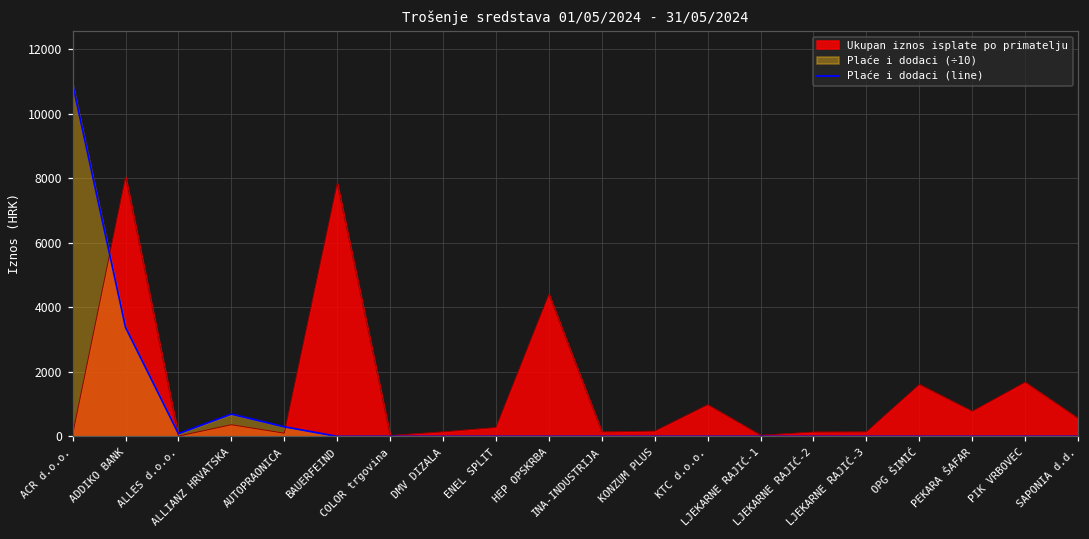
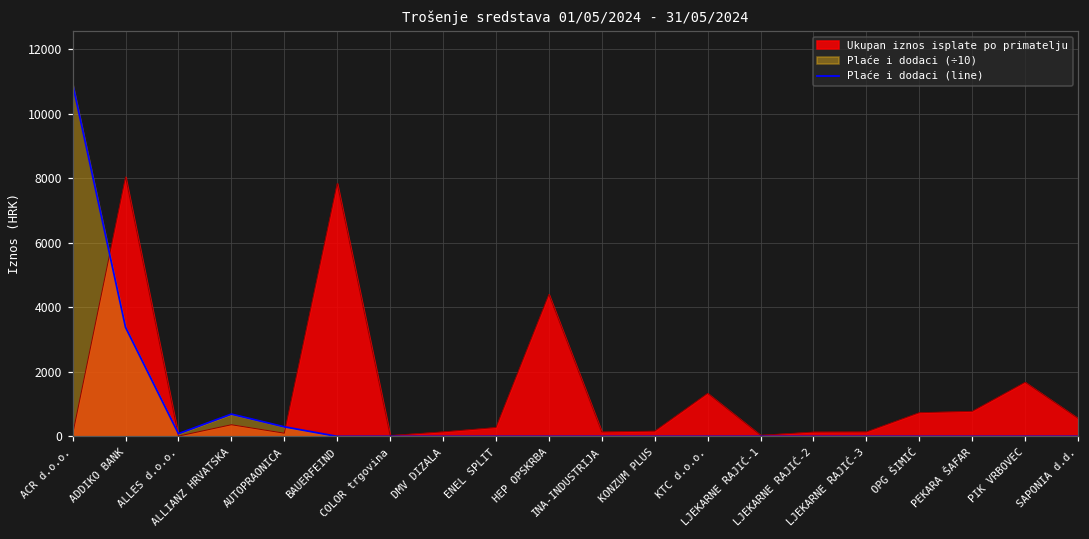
Ukupan iznos isplate po primatelju, KTC d.o.o.: 1000 -> 1300
Ukupan iznos isplate po primatelju, OPG ŠIMIĆ: 1600 -> 700
